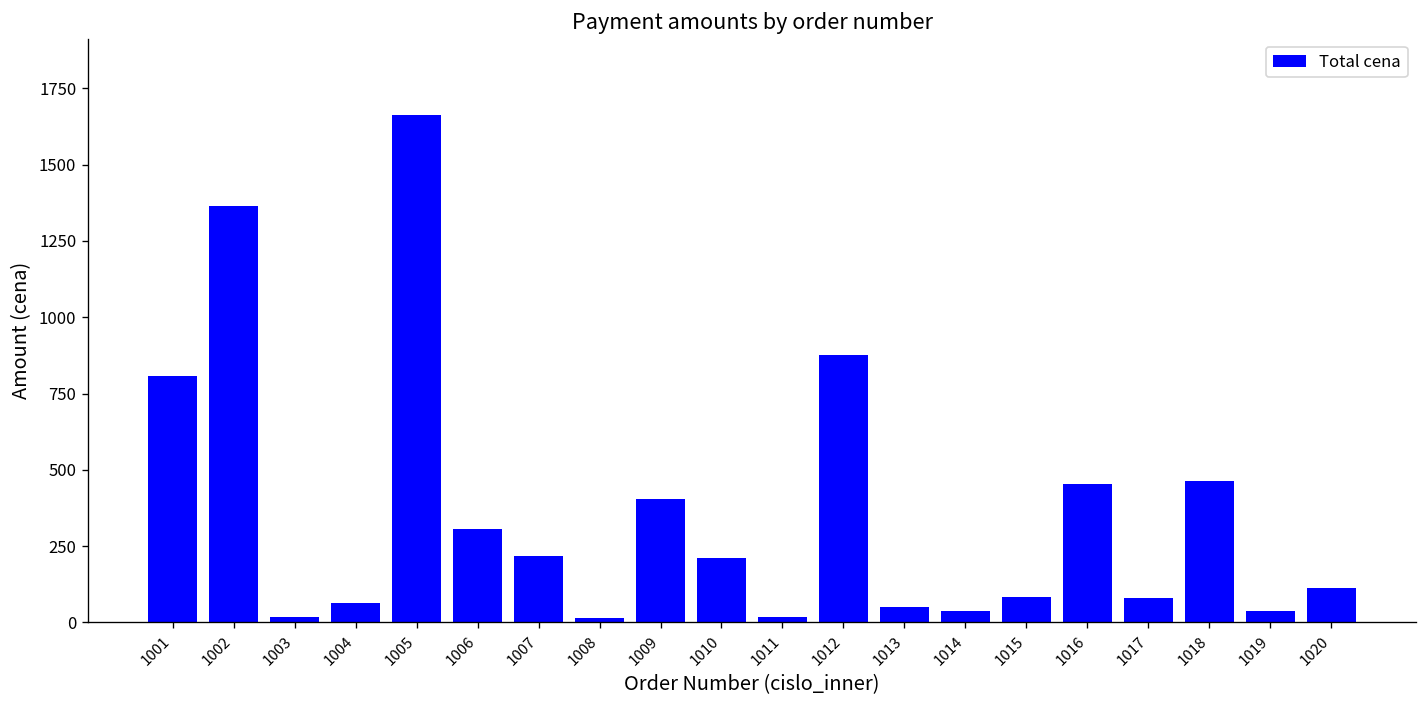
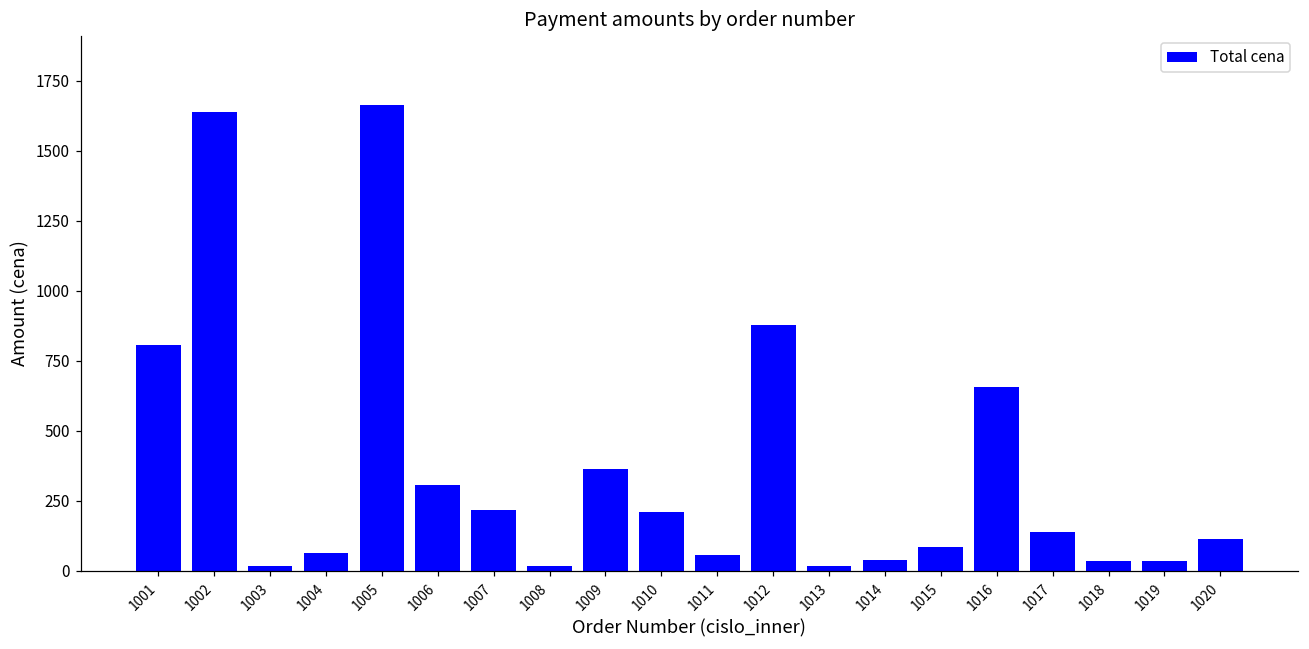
1002: 1360 -> 1640
1009: 400 -> 360
1011: 20 -> 60
1013: 50 -> 20
1016: 460 -> 660
1017: 80 -> 140
1018: 460 -> 40
